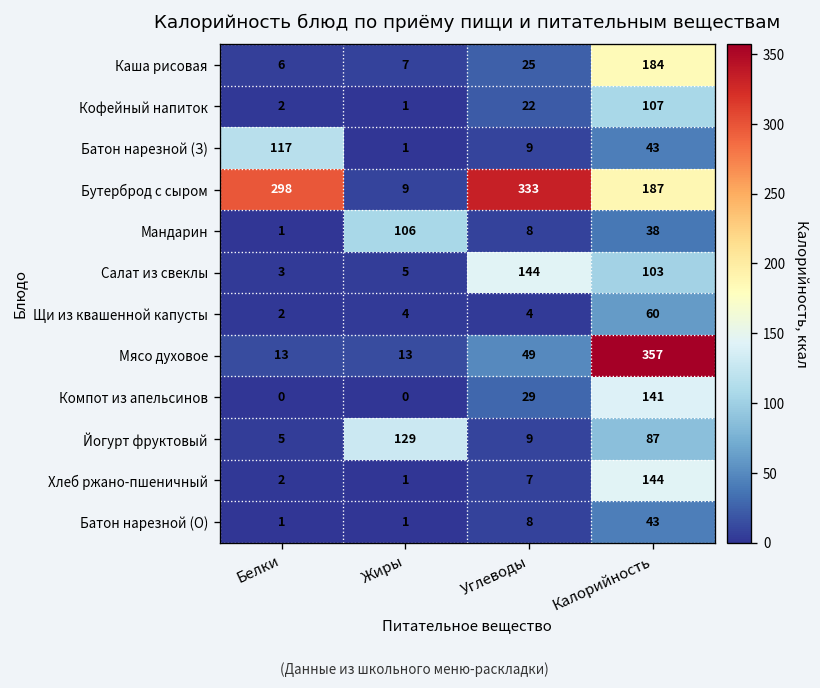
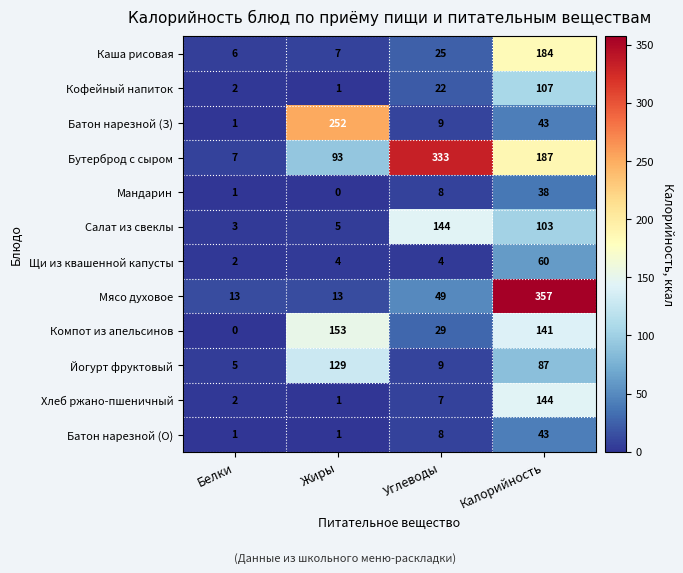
Батон нарезной (З), Белки: 117 -> 1
Батон нарезной (З), Жиры: 1 -> 252
Бутерброд с сыром, Белки: 298 -> 7
Бутерброд с сыром, Жиры: 9 -> 93
Мандарин, Жиры: 106 -> 0
Компот из апельсинов, Жиры: 0 -> 153
